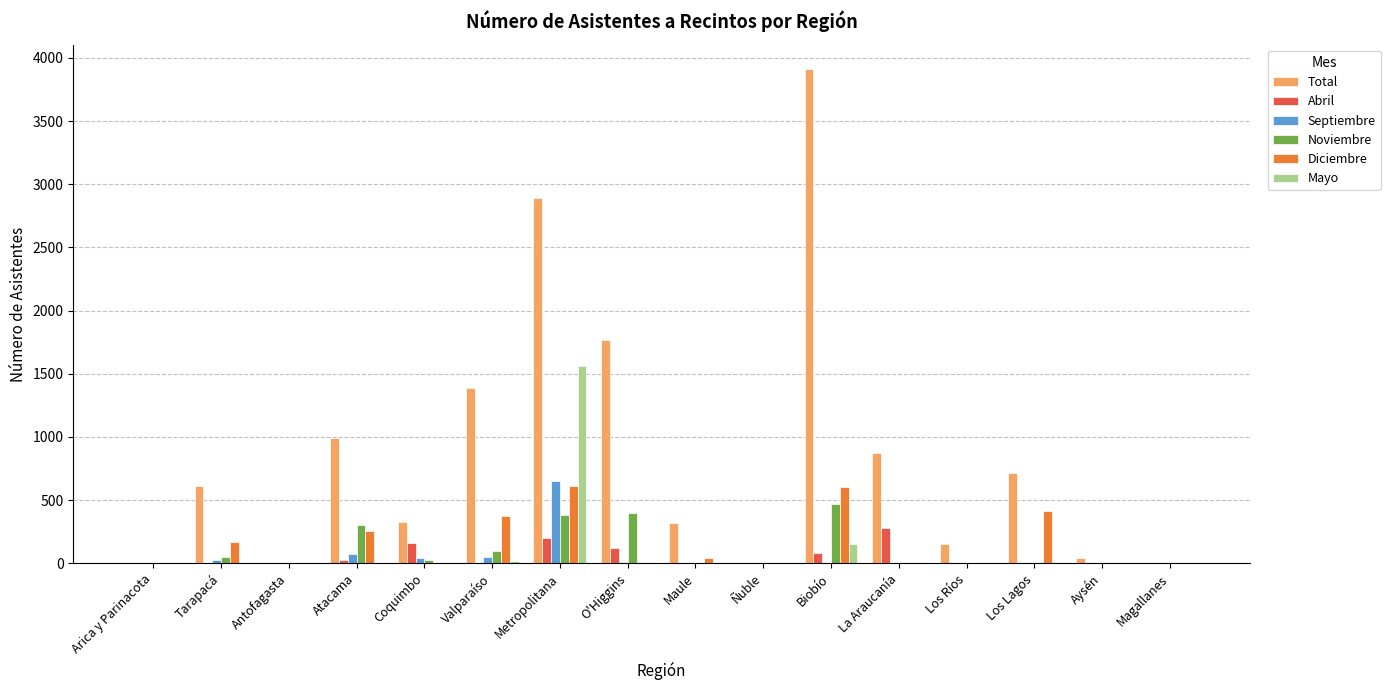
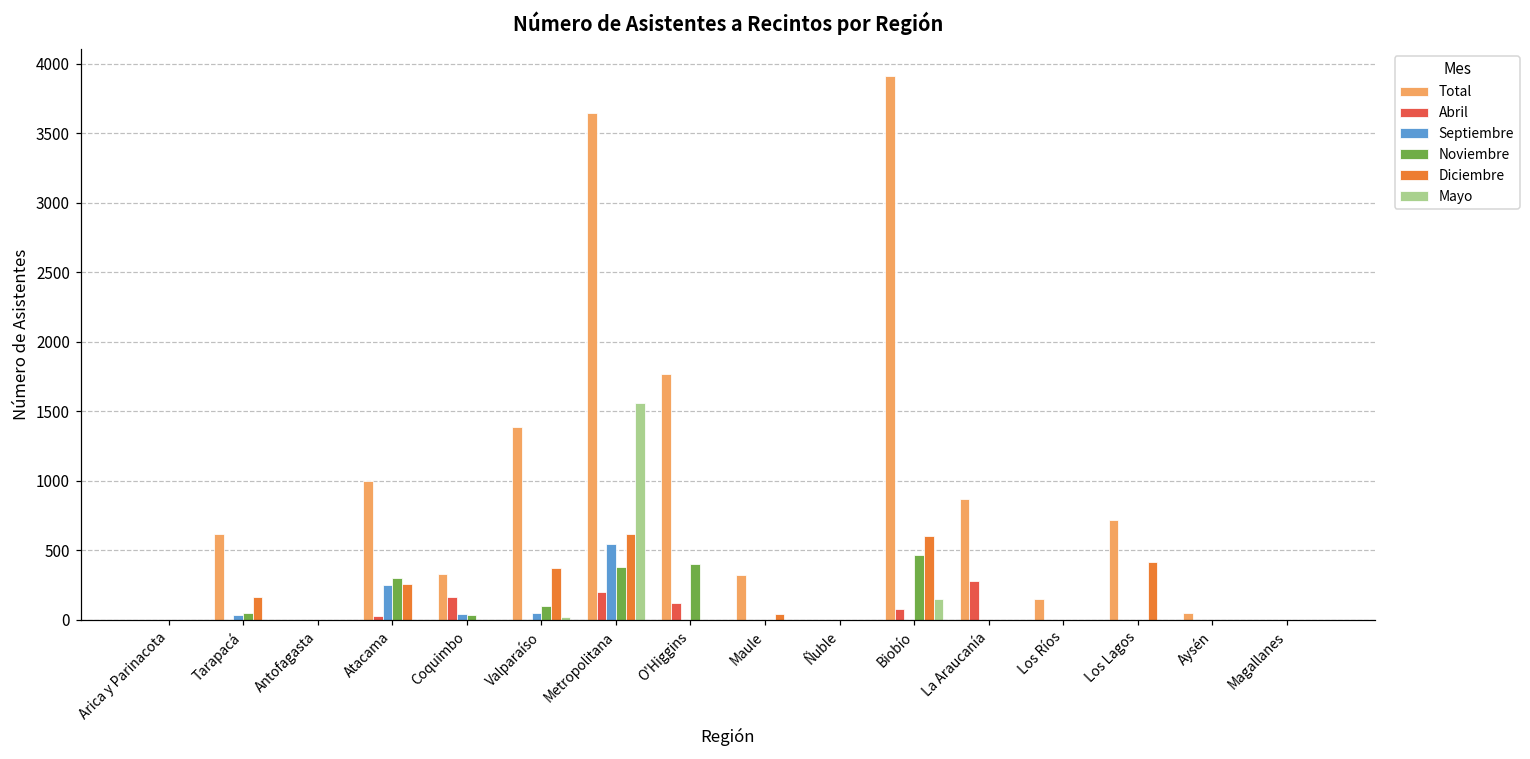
Septiembre, Atacama: 70 -> 250
Total, Metropolitana: 2890 -> 3650
Septiembre, Metropolitana: 650 -> 550
